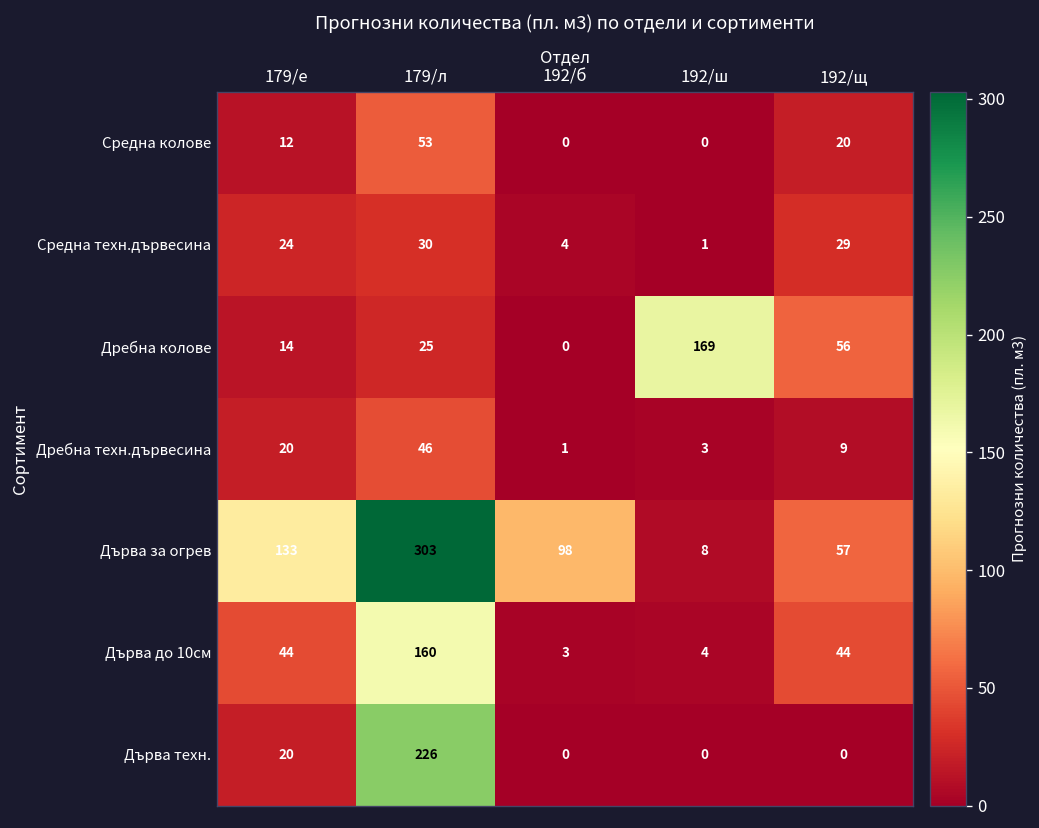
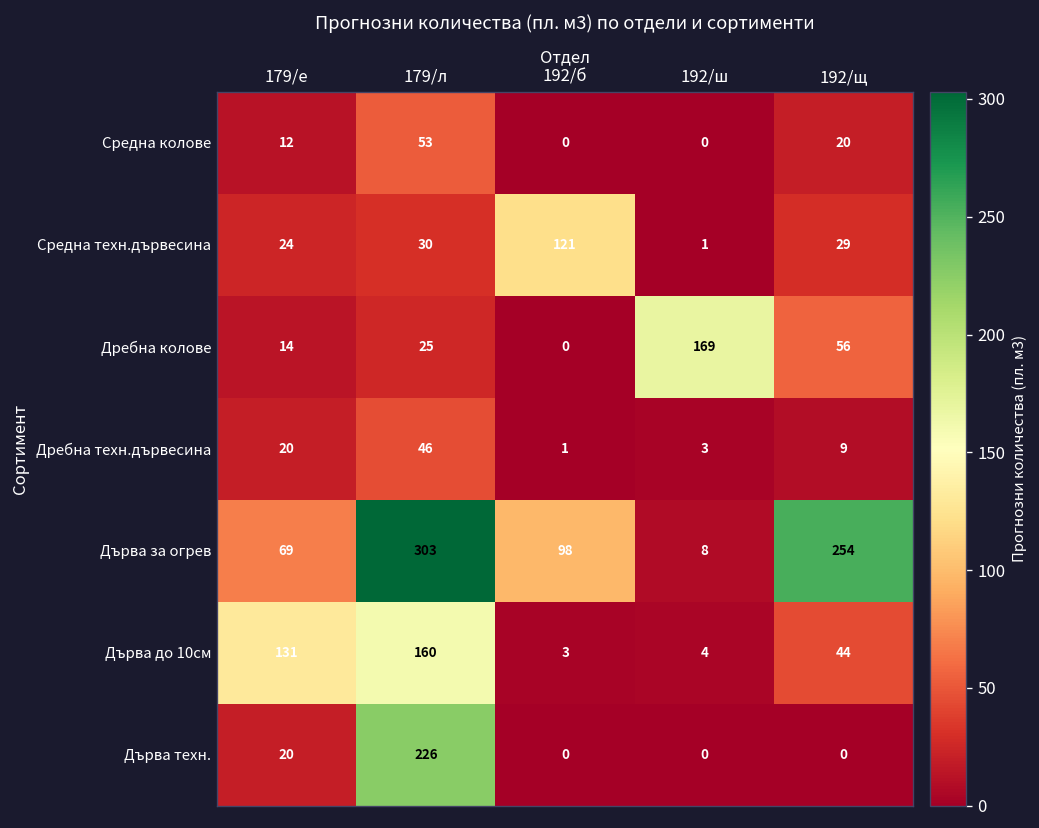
Средна техн.дървесина, 192/б: 4 -> 121
Дърва за огрев, 179/е: 133 -> 69
Дърва за огрев, 192/щ: 57 -> 254
Дърва до 10см, 179/е: 44 -> 131
